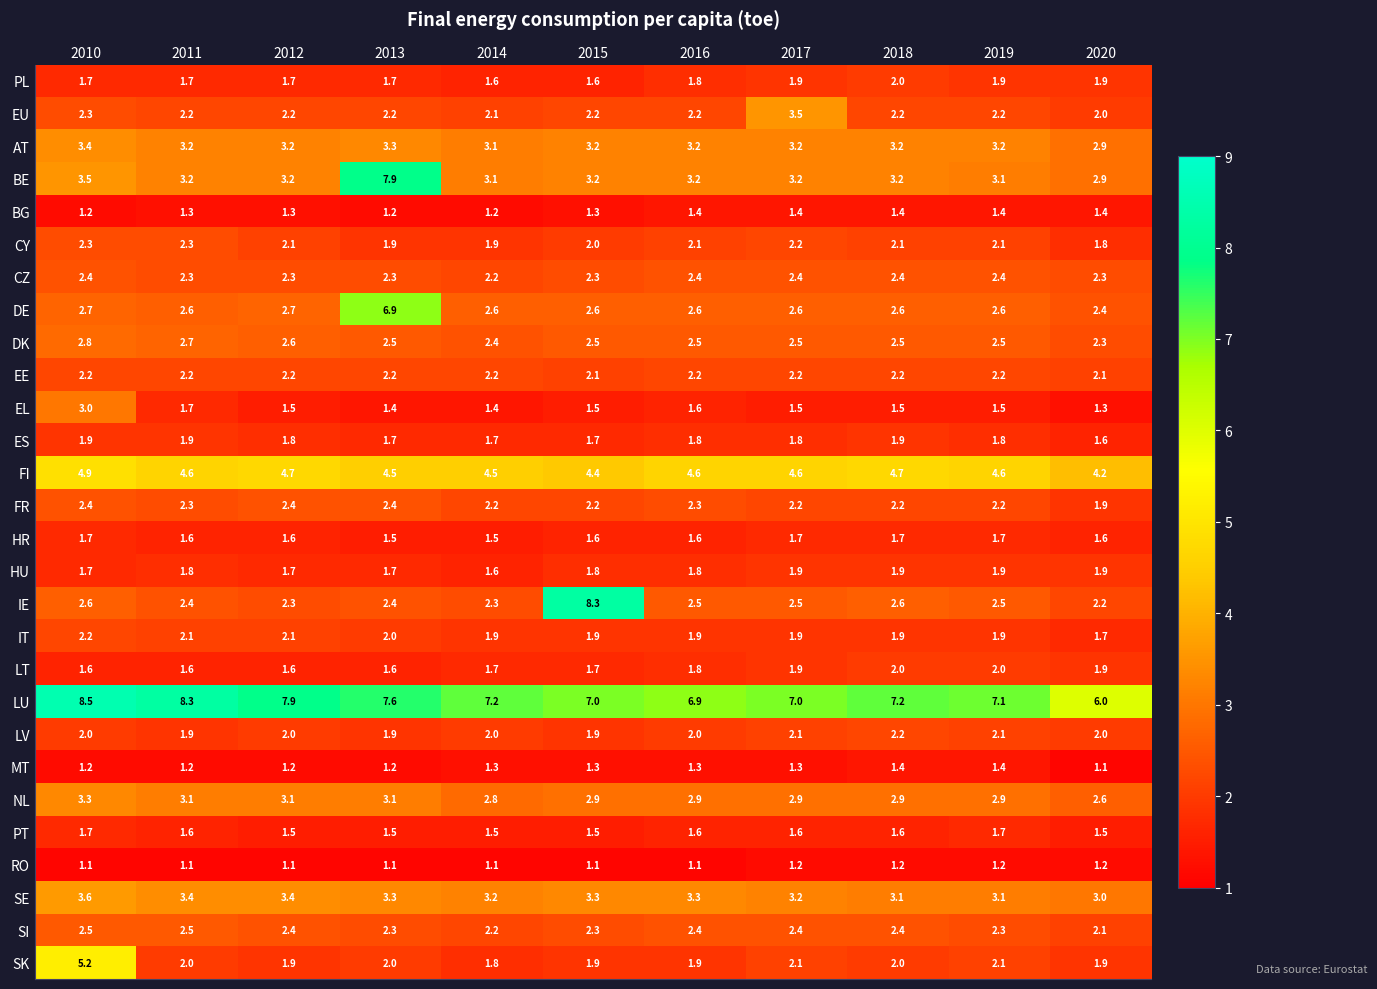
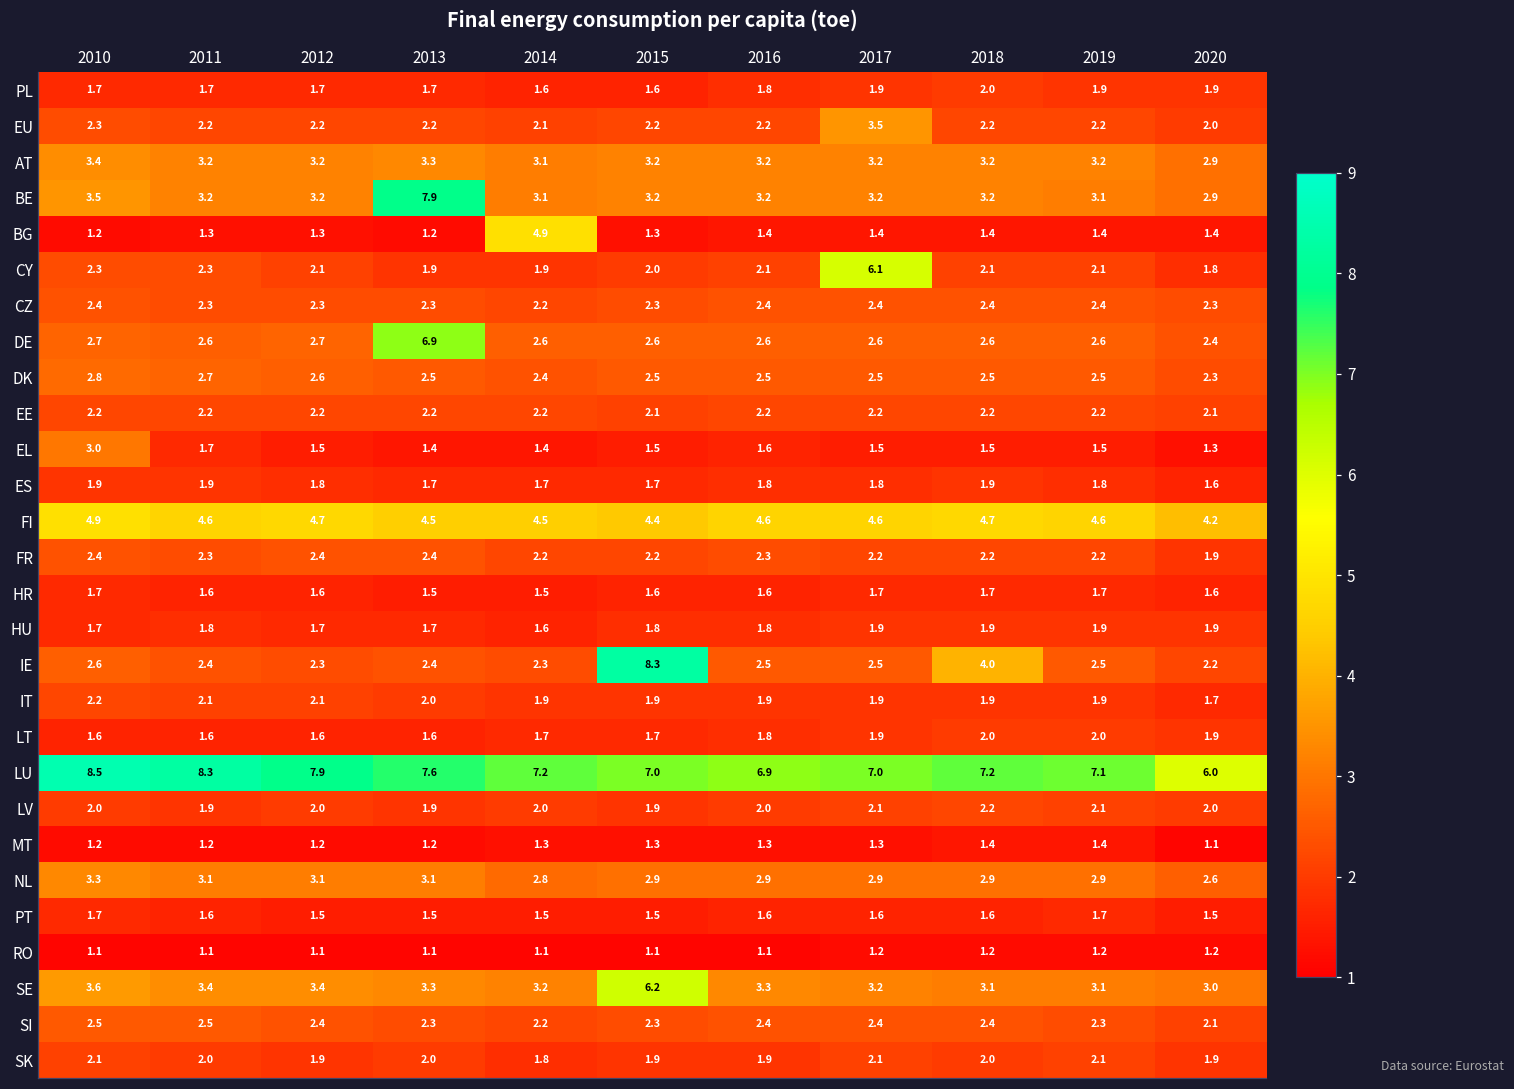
BG, 2014: 1.2 -> 4.9
CY, 2017: 2.2 -> 6.1
IE, 2018: 2.6 -> 4.0
SE, 2015: 3.3 -> 6.2
SK, 2010: 5.2 -> 2.1
